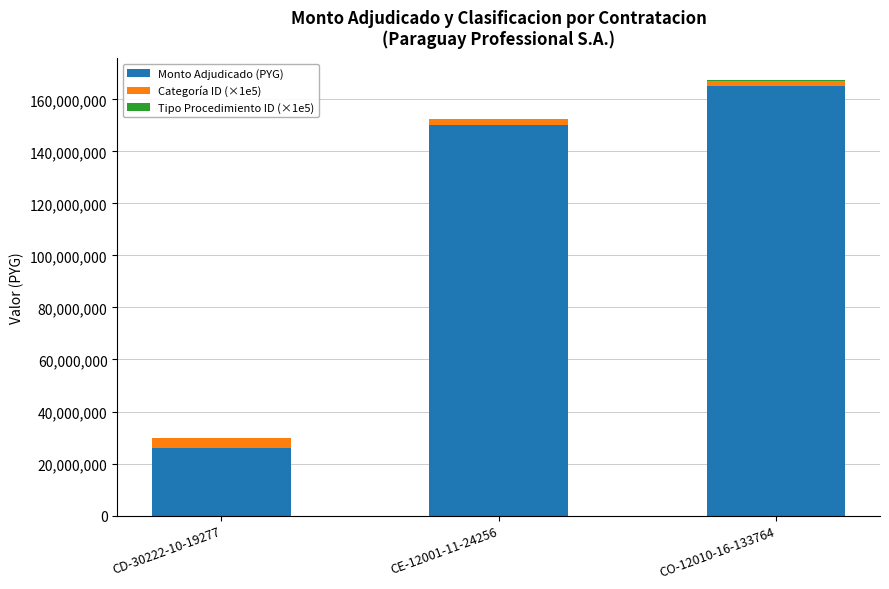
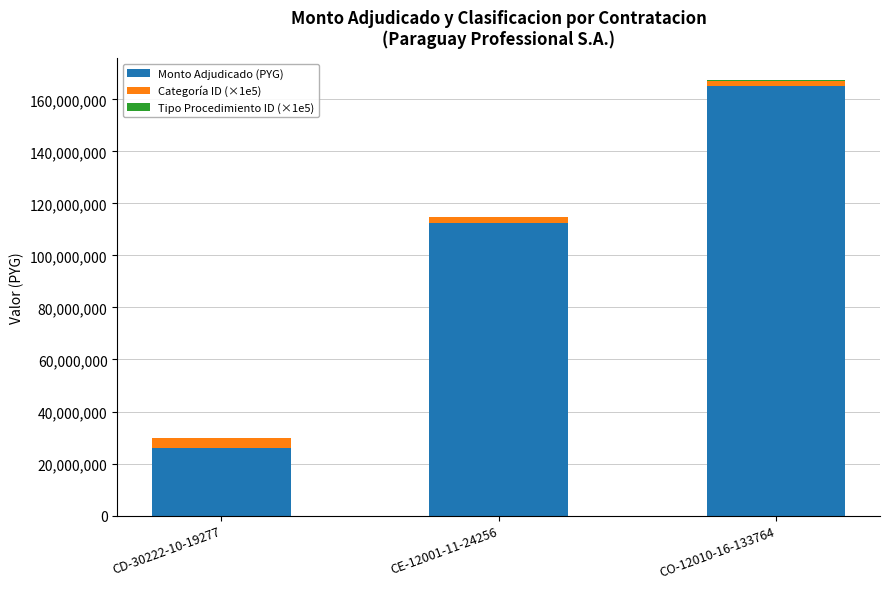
Monto Adjudicado (PYG), CE-12001-11-24256: 150,000,000 -> 112,000,000
